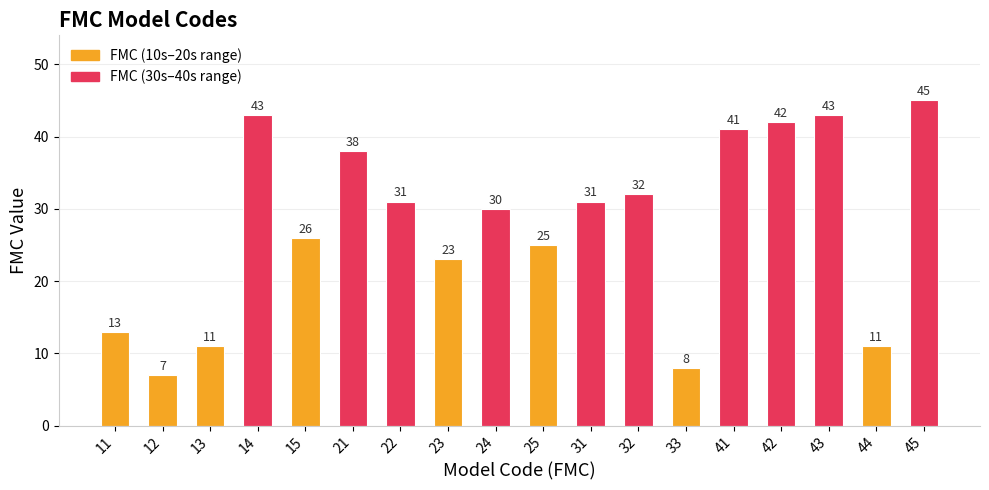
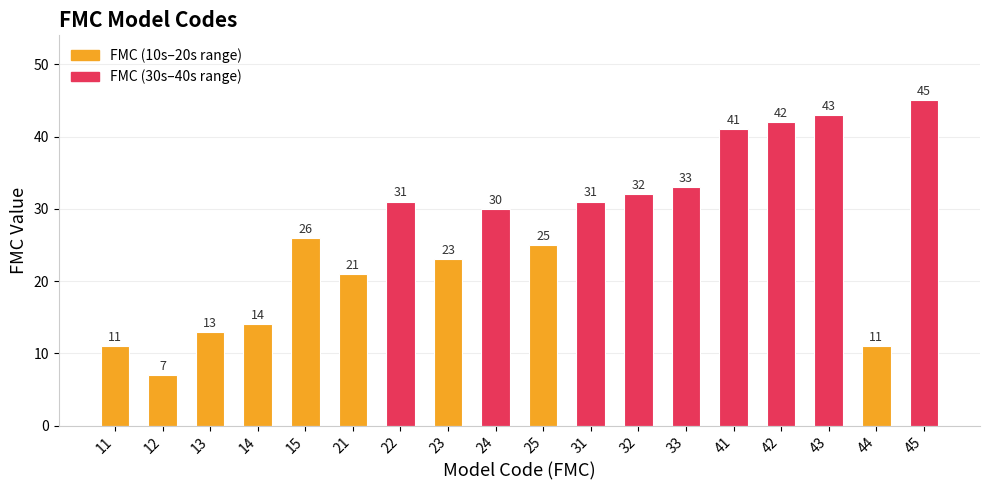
11: 13 -> 11
13: 11 -> 13
14: 43 -> 14
21: 38 -> 21
33: 8 -> 33
